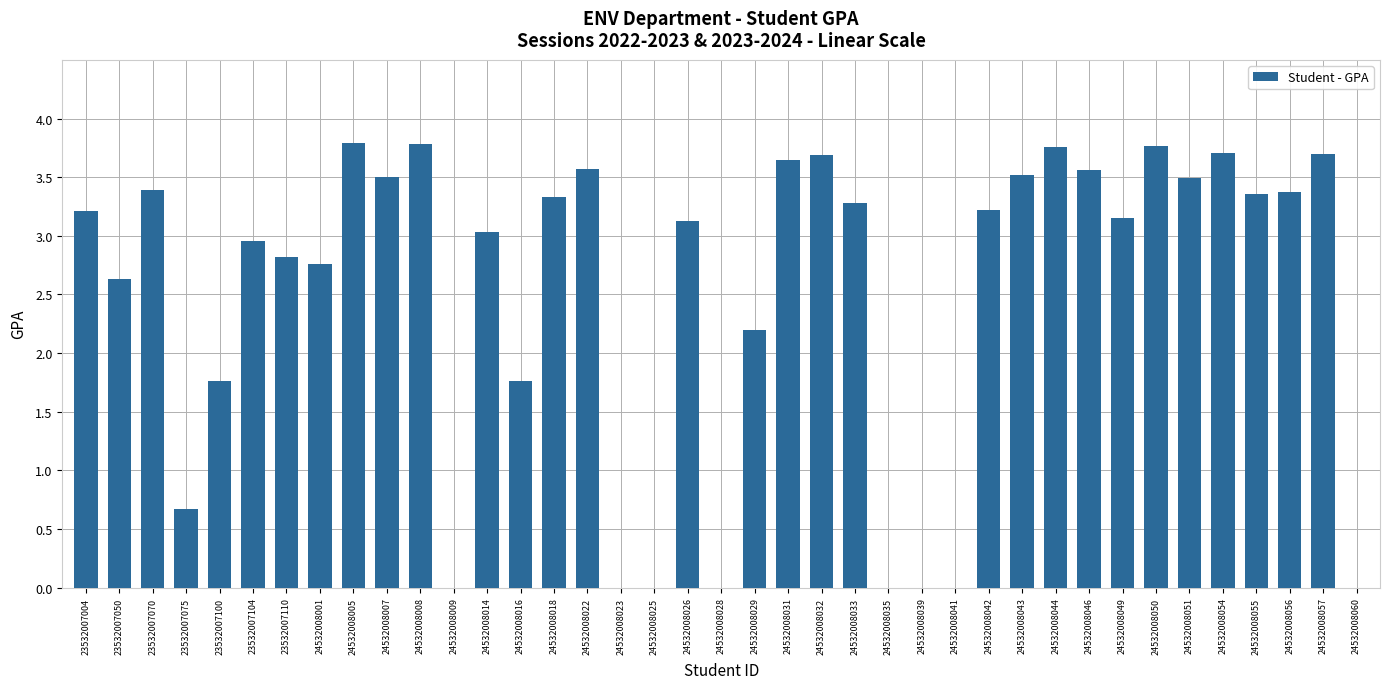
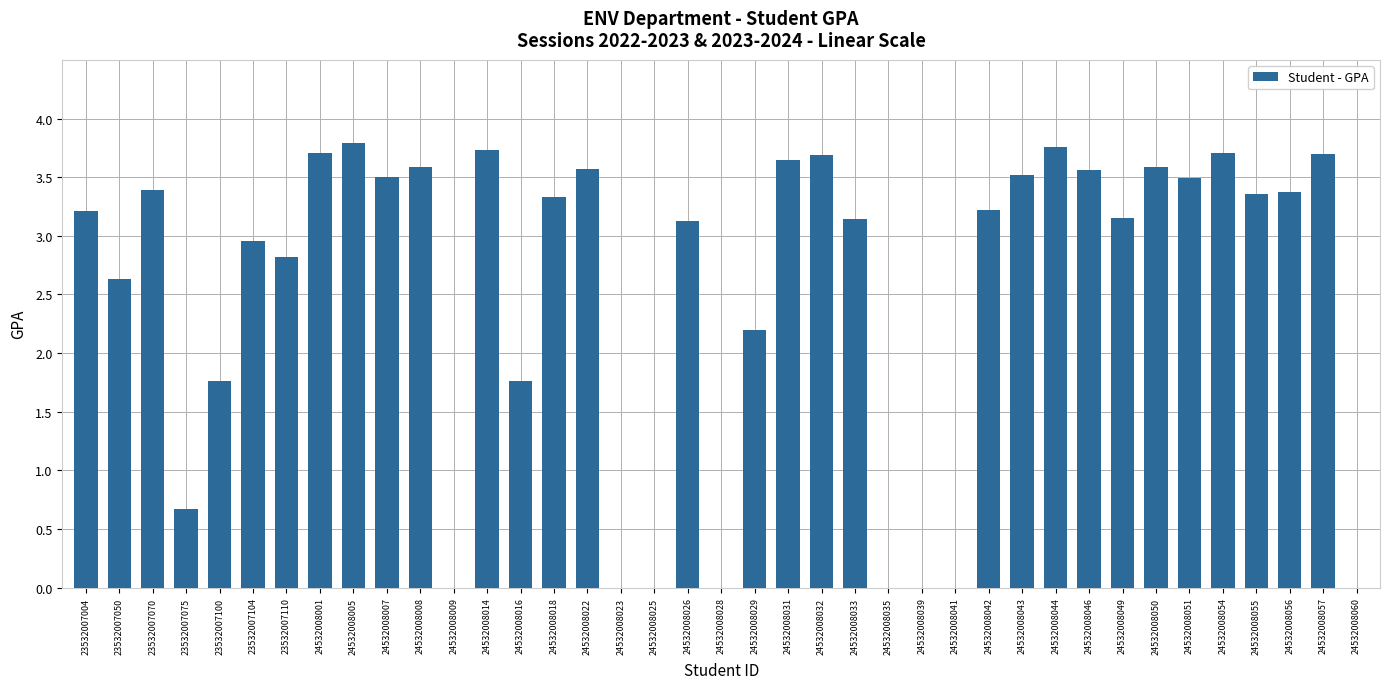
24532008001: 2.76 -> 3.71
24532008008: 3.78 -> 3.59
24532008014: 3.03 -> 3.73
24532008033: 3.28 -> 3.14
24532008050: 3.77 -> 3.59
